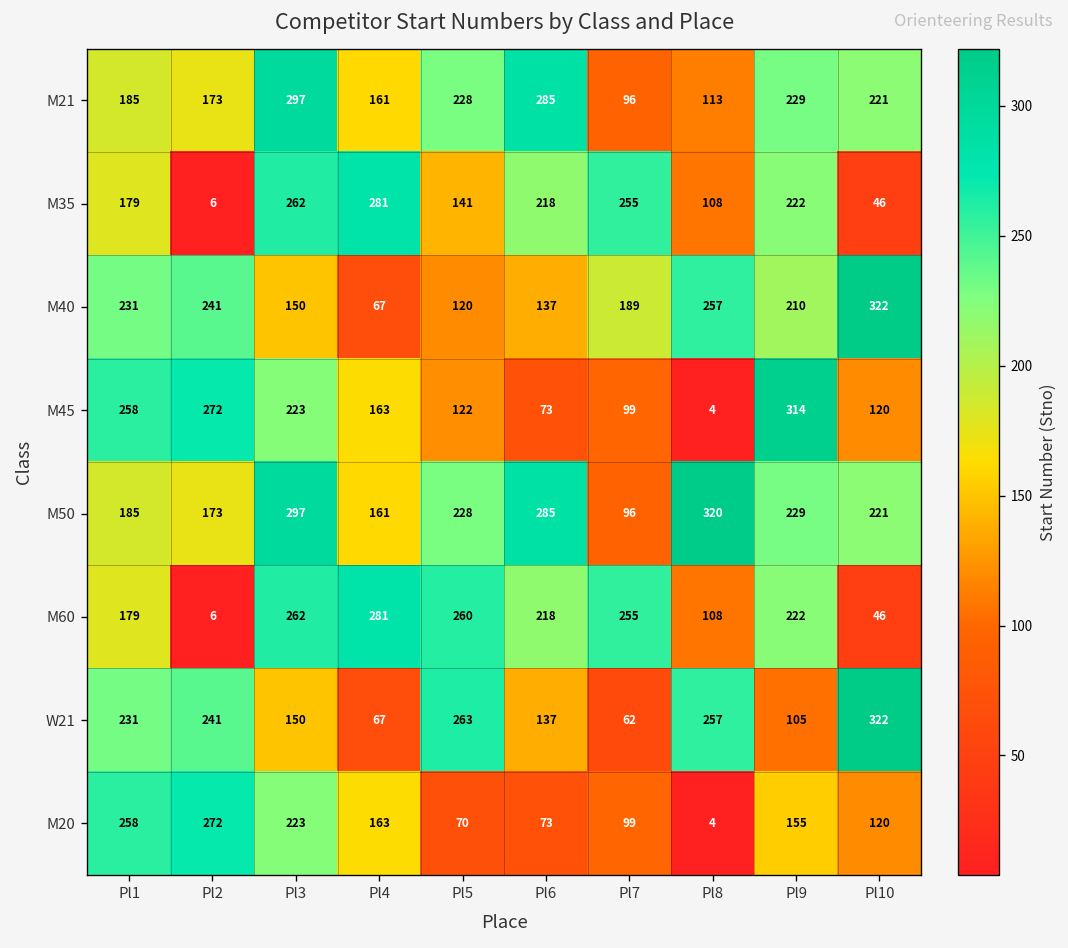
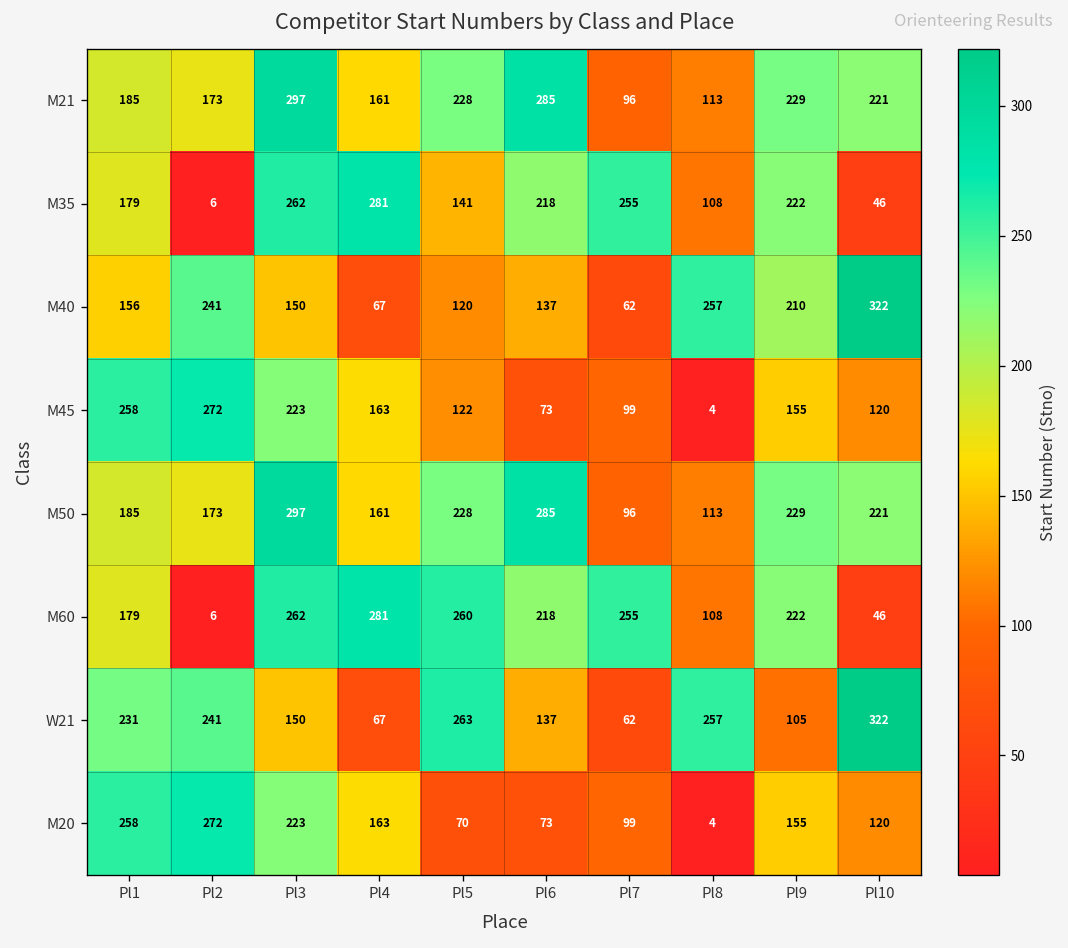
M40, Pl1: 231 -> 156
M40, Pl7: 189 -> 62
M45, Pl9: 314 -> 155
M50, Pl8: 320 -> 113
